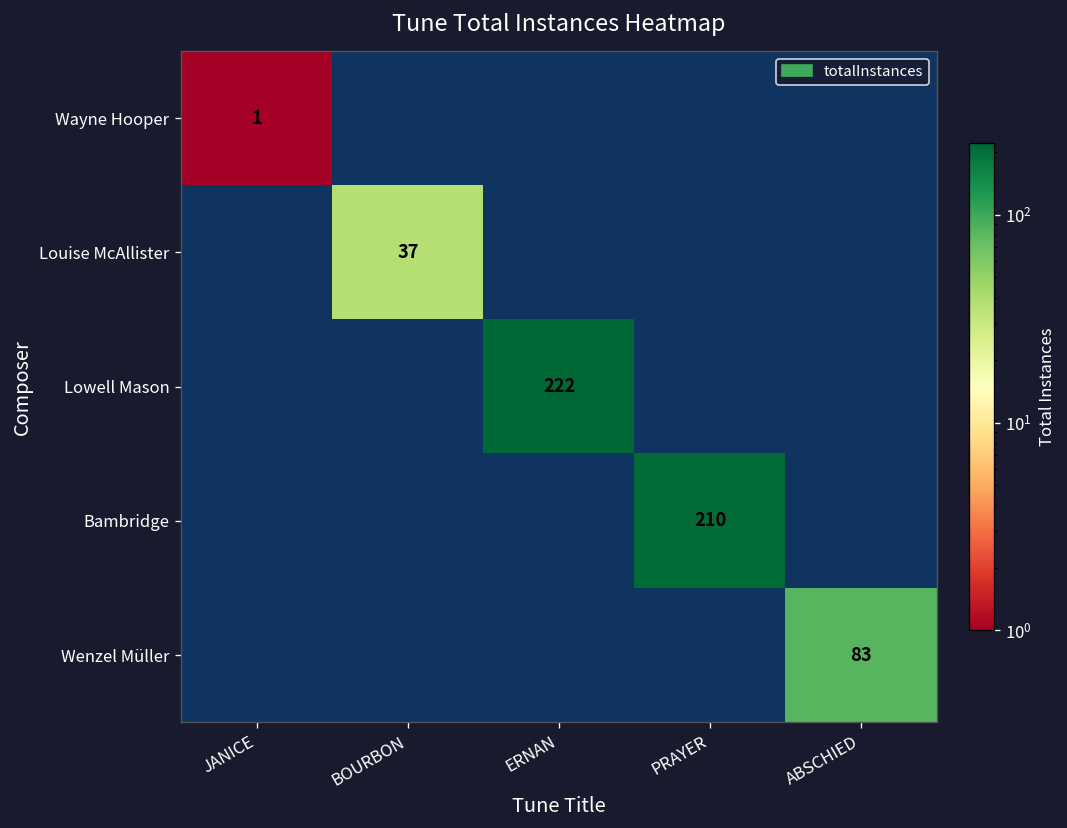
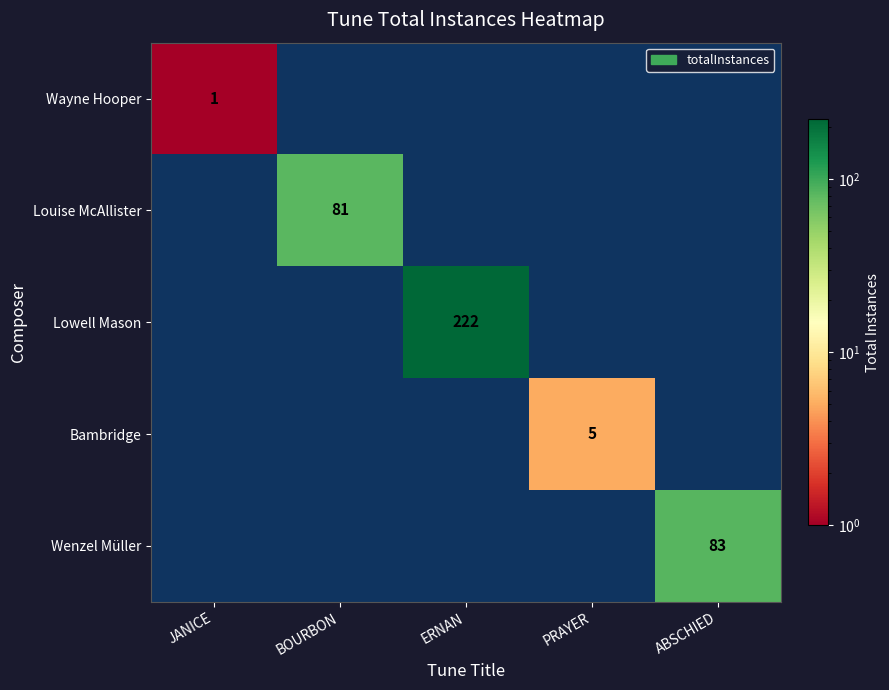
Louise McAllister, BOURBON: 37 -> 81
Bambridge, PRAYER: 210 -> 5
